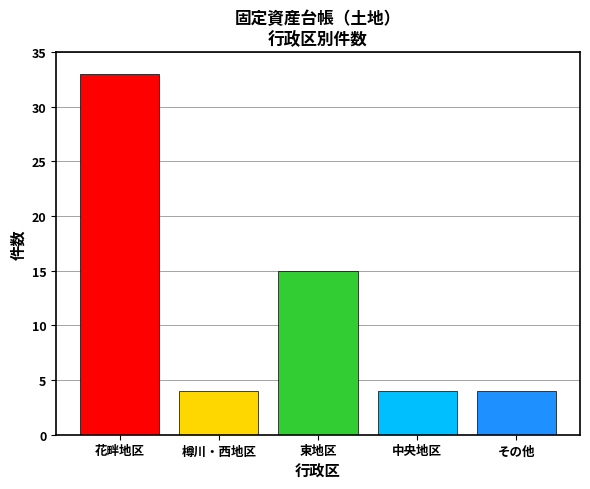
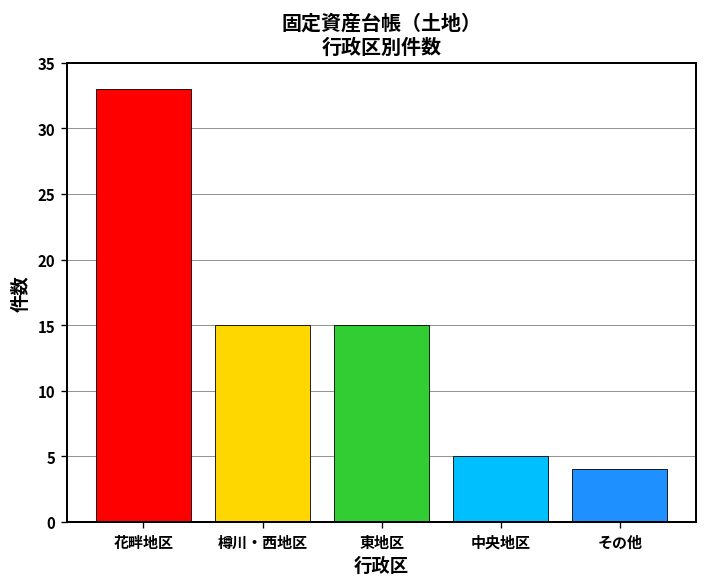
樽川・西地区: 4 -> 15
中央地区: 4 -> 5
